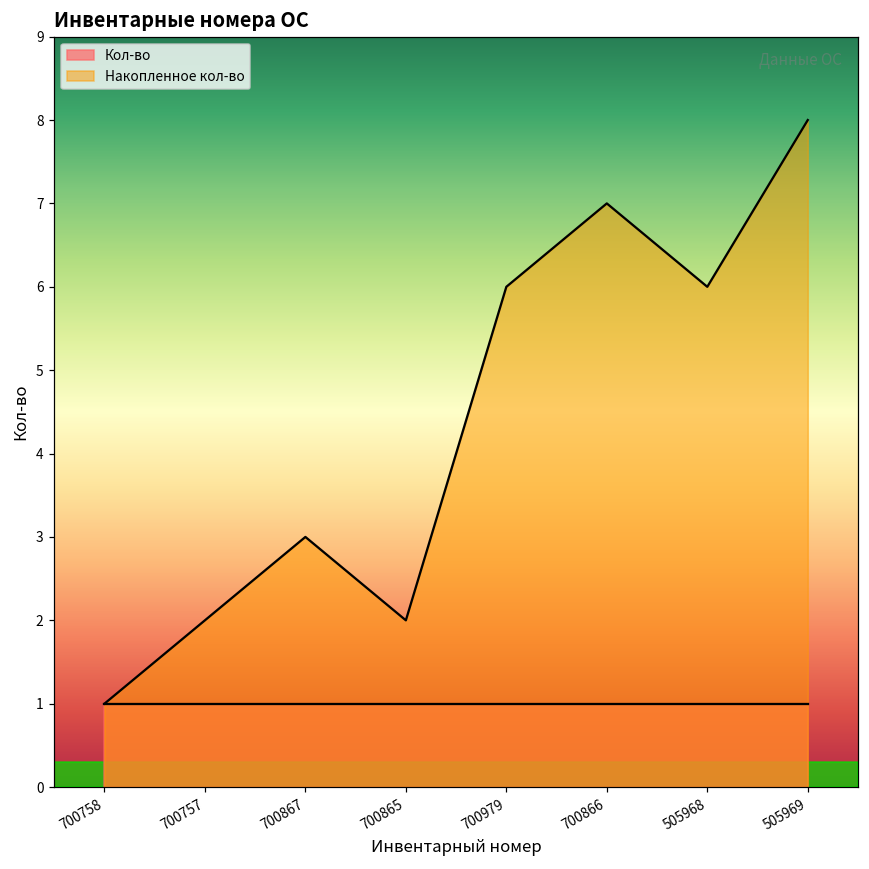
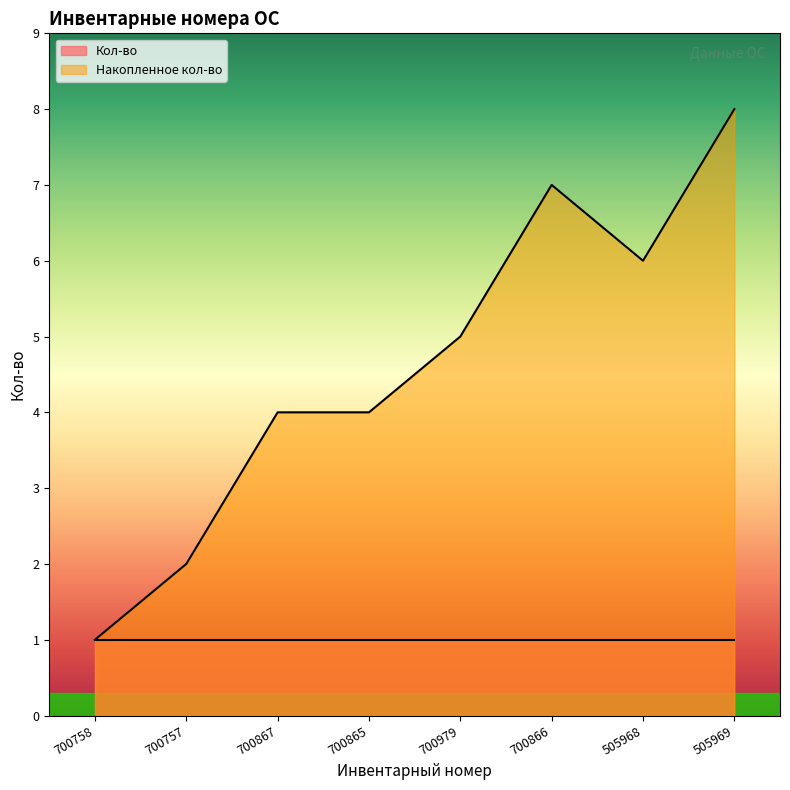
Накопленное кол-во, 700867: 3 -> 4
Накопленное кол-во, 700865: 2 -> 4
Накопленное кол-во, 700979: 6 -> 5
